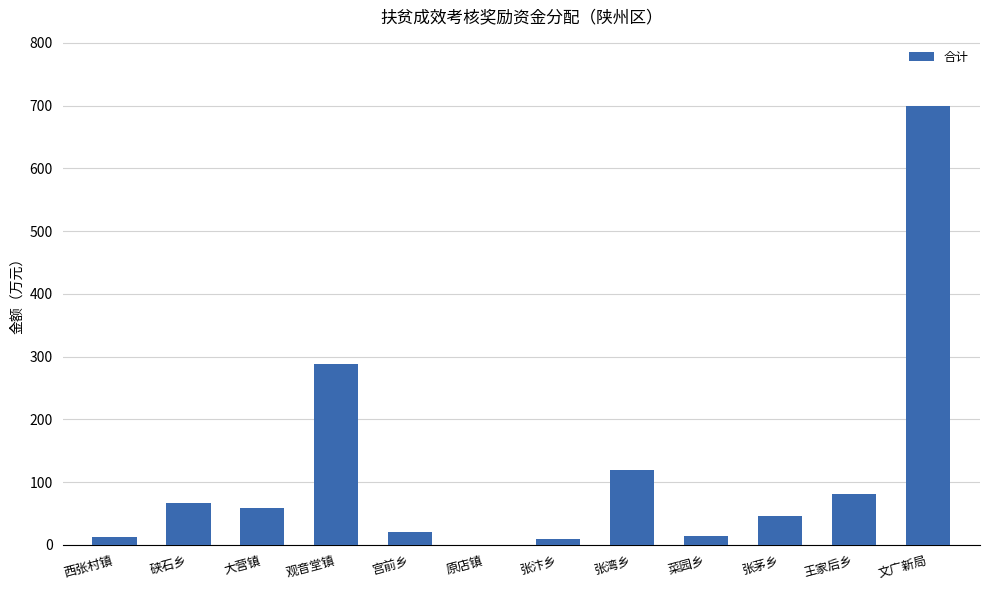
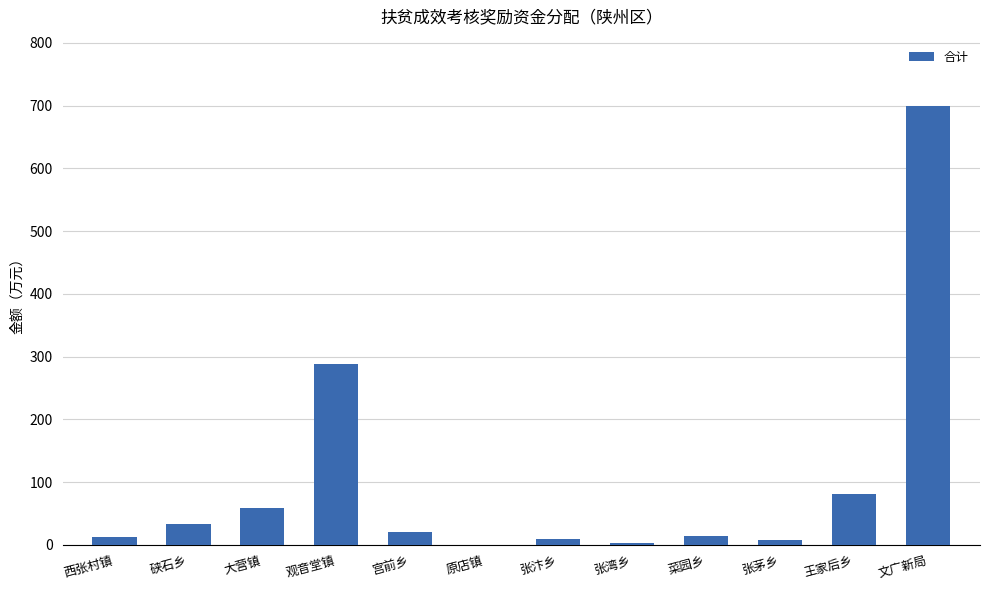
硖石乡: 70 -> 30
张湾乡: 120 -> 0
张茅乡: 50 -> 10
